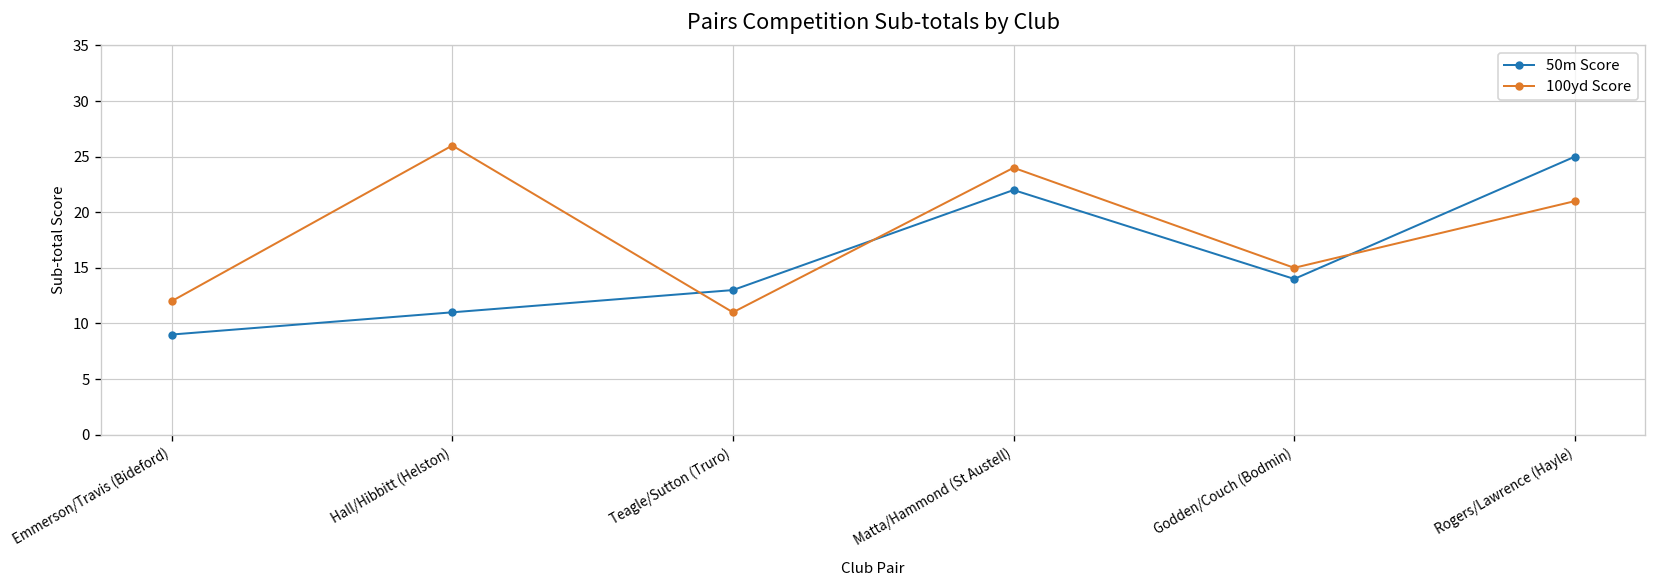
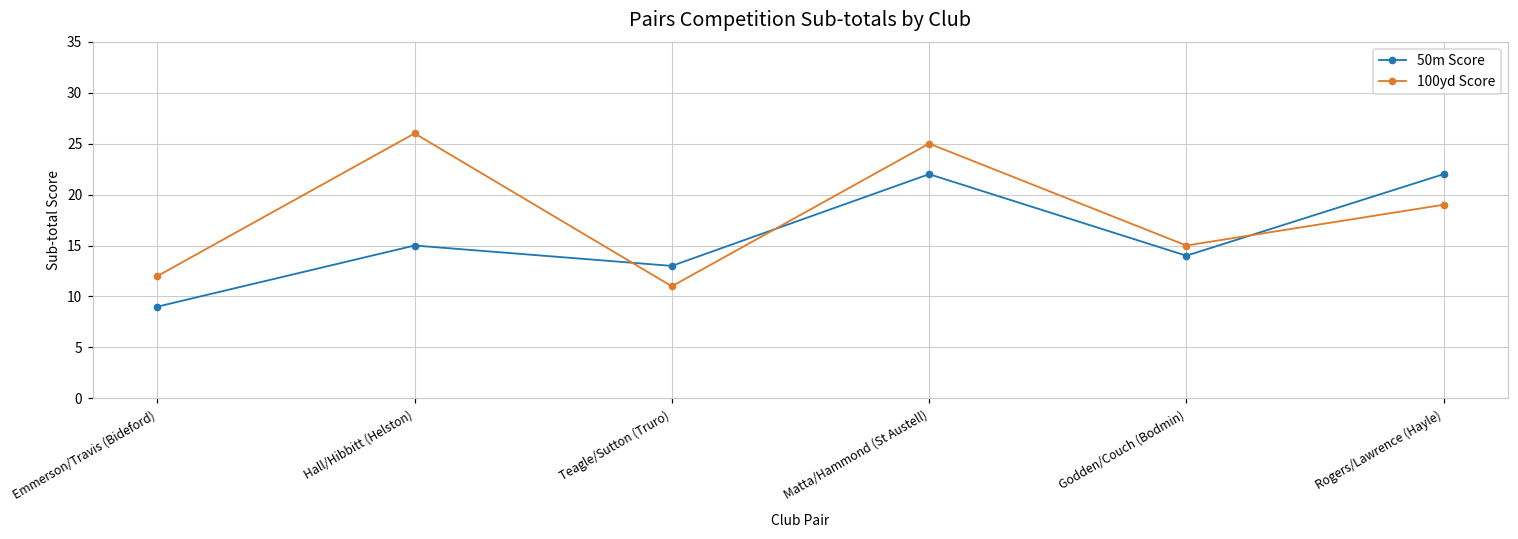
50m Score, Hall/Hibbitt (Helston): 11 -> 15
100yd Score, Matta/Hammond (St Austell): 24 -> 25
50m Score, Rogers/Lawrence (Hayle): 25 -> 22
100yd Score, Rogers/Lawrence (Hayle): 21 -> 19
